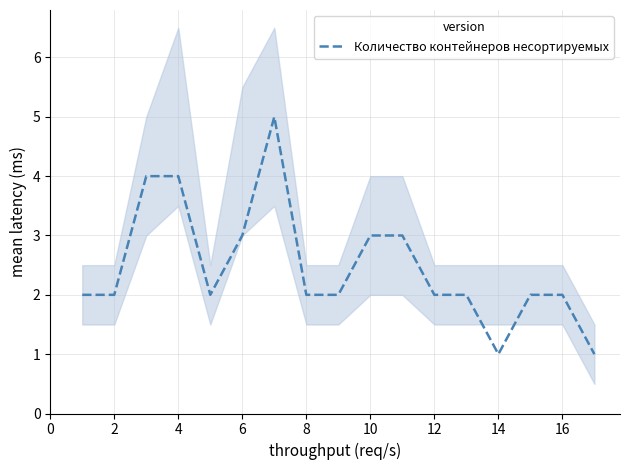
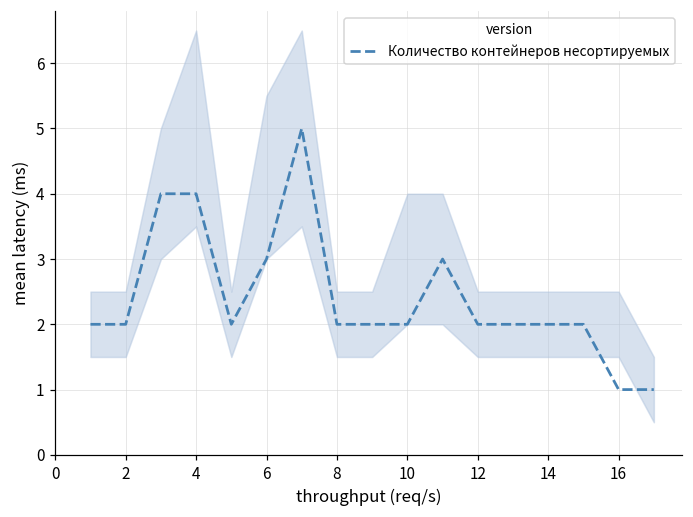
Количество контейнеров несортируемых, 10: 3 -> 2
Количество контейнеров несортируемых, 14: 1 -> 2
Количество контейнеров несортируемых, 16: 2 -> 1
